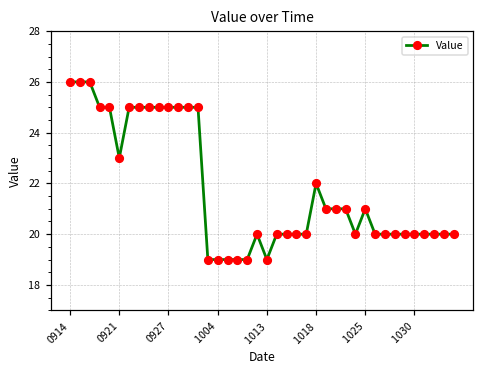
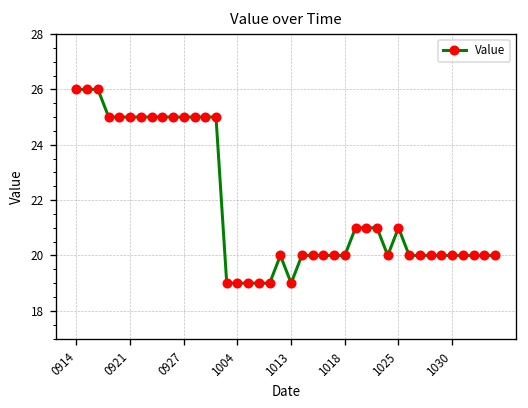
0921: 23 -> 25
1018: 22 -> 20
